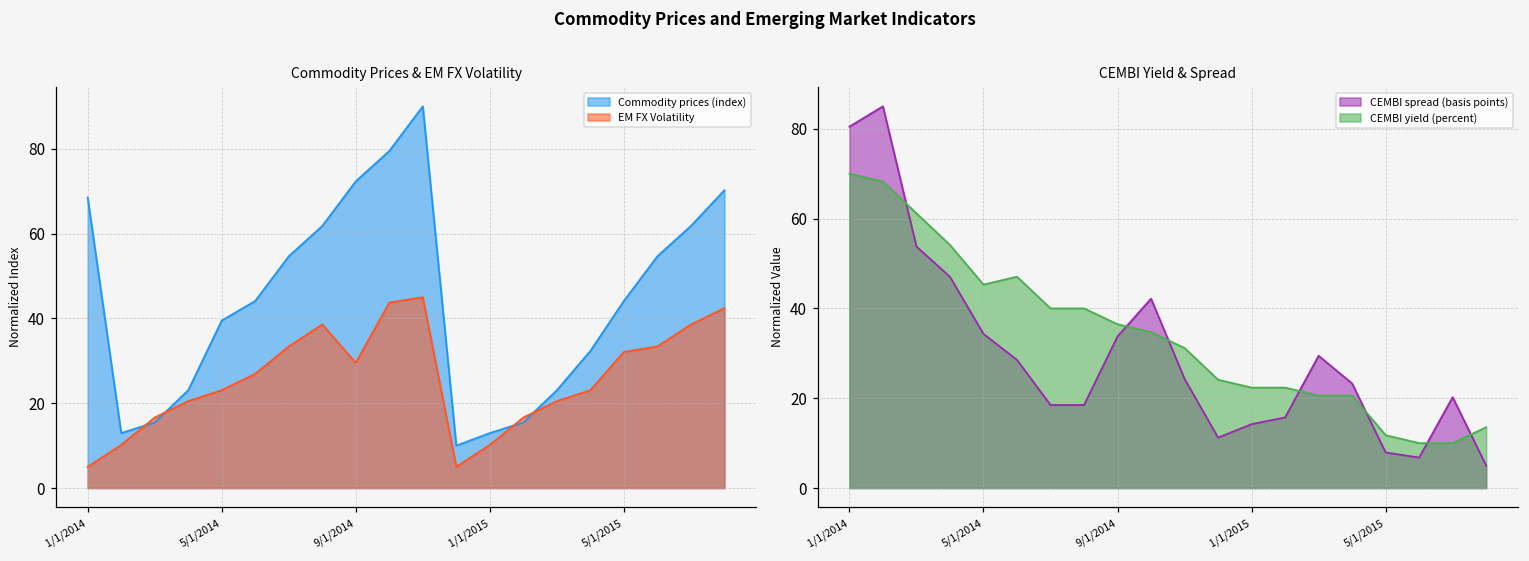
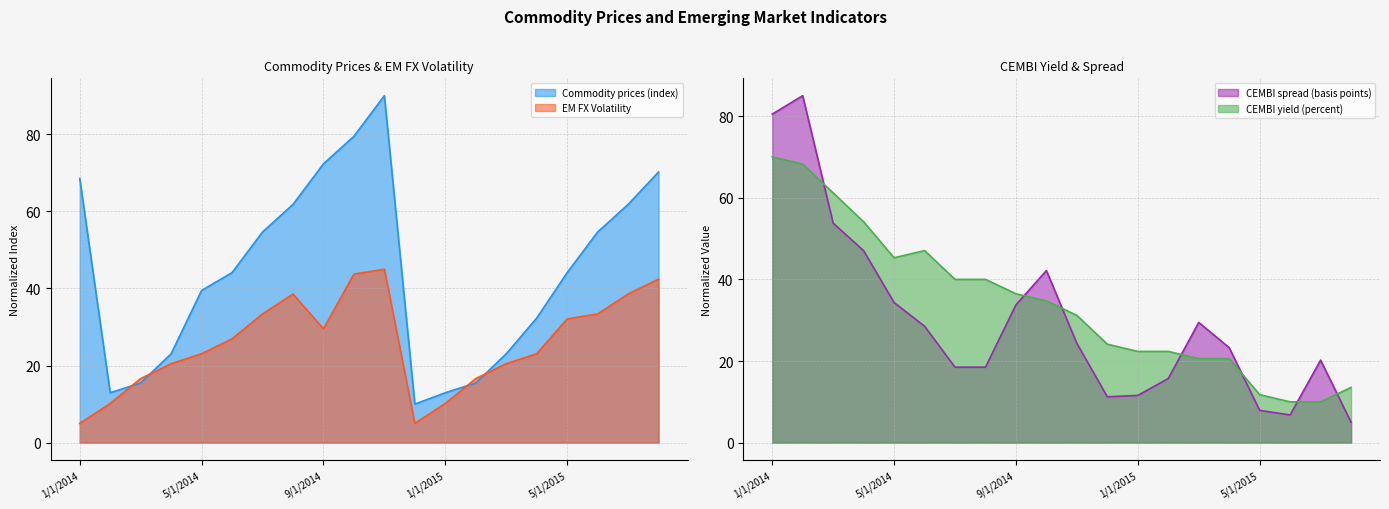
CEMBI Yield & Spread, CEMBI spread (basis points), 1/1/2015: 14 -> 12
